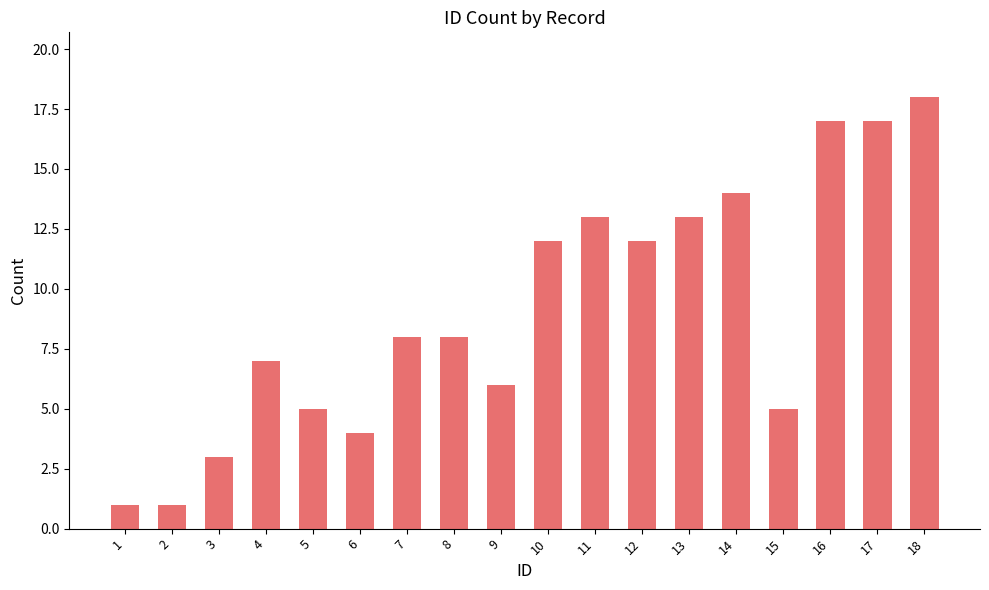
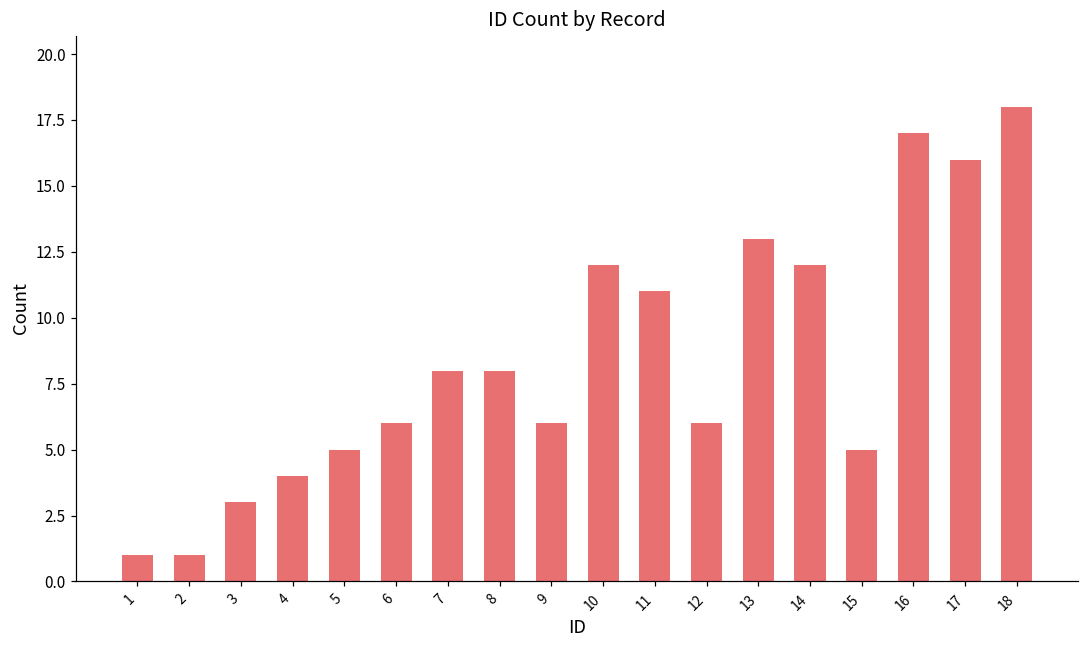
4: 7 -> 4
6: 4 -> 6
11: 13 -> 11
12: 12 -> 6
14: 14 -> 12
17: 17 -> 16
